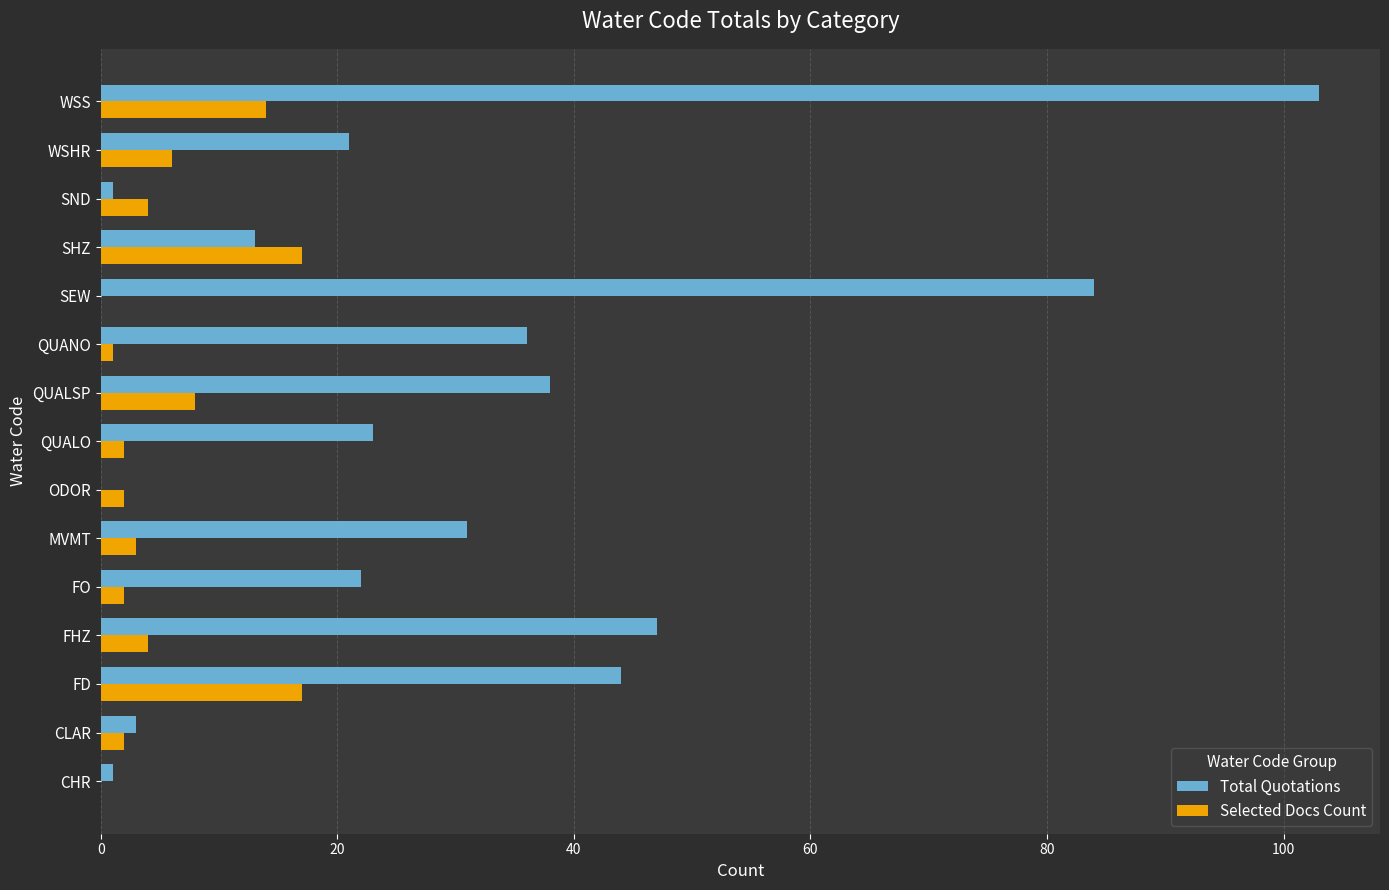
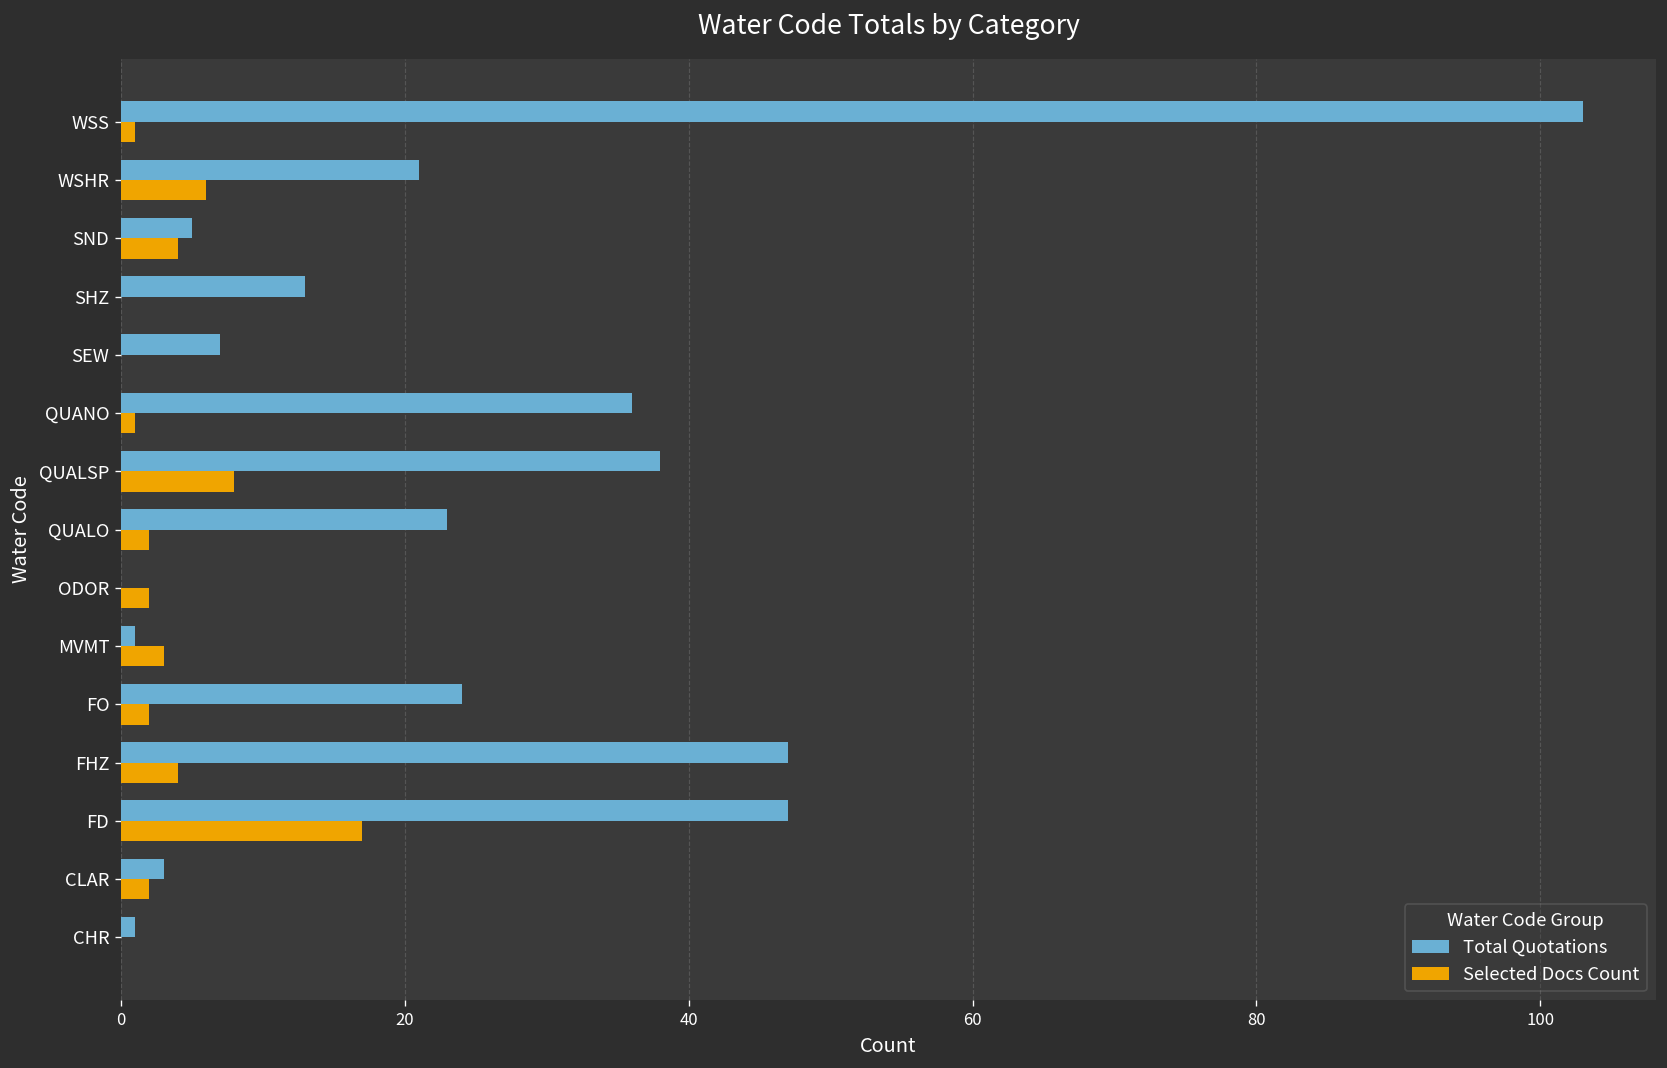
Selected Docs Count, WSS: 14 -> 1
Total Quotations, SND: 1 -> 5
Selected Docs Count, SHZ: 17 -> 0
Total Quotations, SEW: 84 -> 7
Total Quotations, MVMT: 31 -> 1
Total Quotations, FO: 22 -> 24
Total Quotations, FD: 44 -> 47
